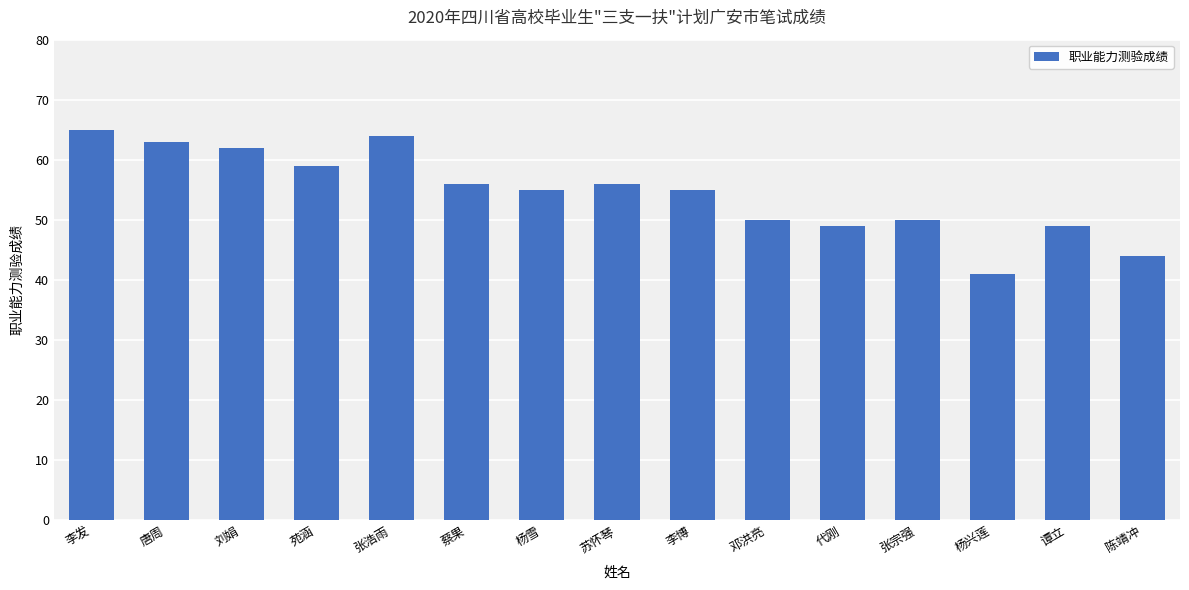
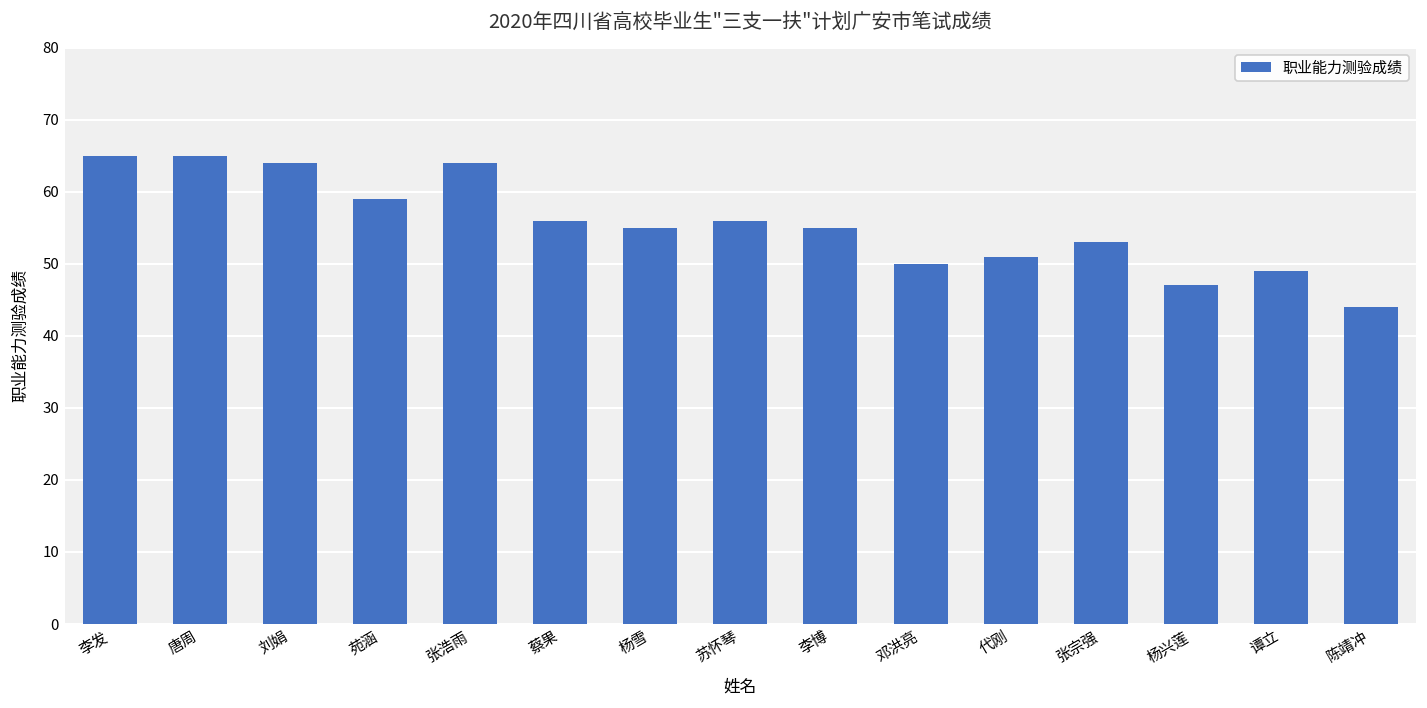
唐周: 63 -> 65
刘娟: 62 -> 64
代刚: 49 -> 51
张宗强: 50 -> 53
杨兴莲: 41 -> 47
